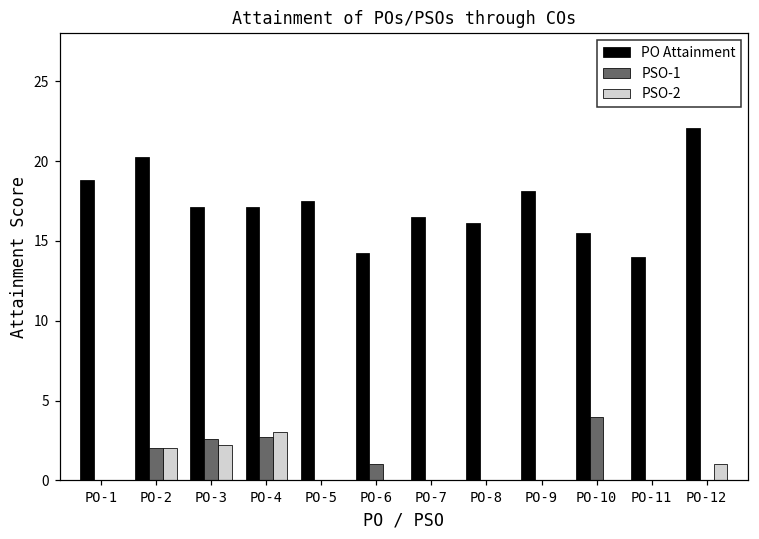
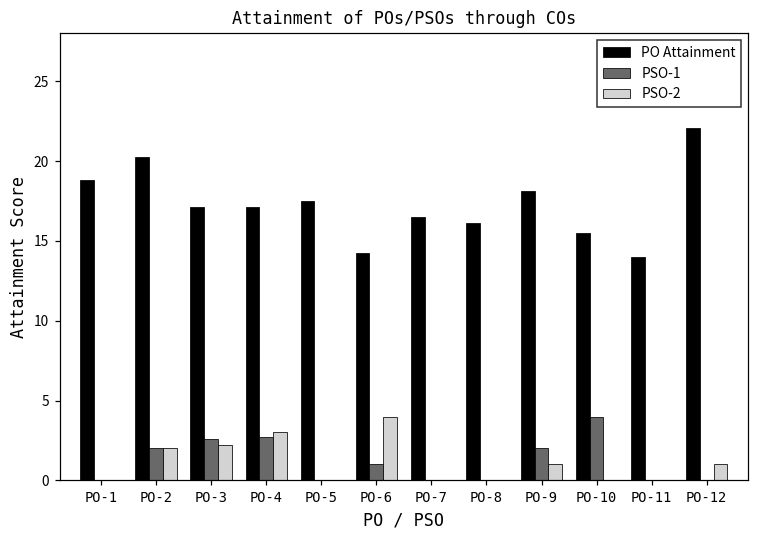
PSO-2, PO-6: 0 -> 4
PSO-1, PO-9: 0 -> 2
PSO-2, PO-9: 0 -> 1
